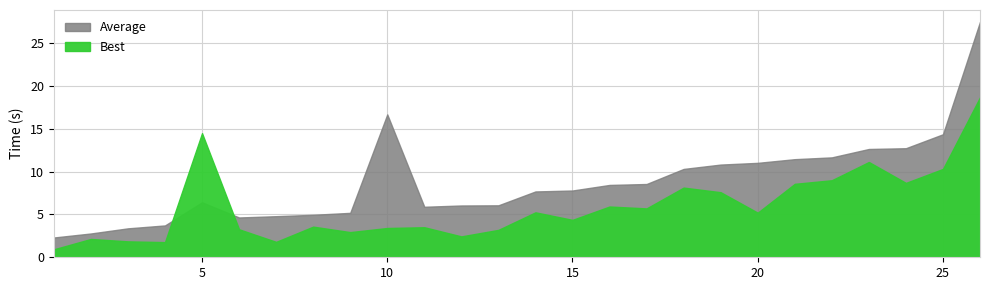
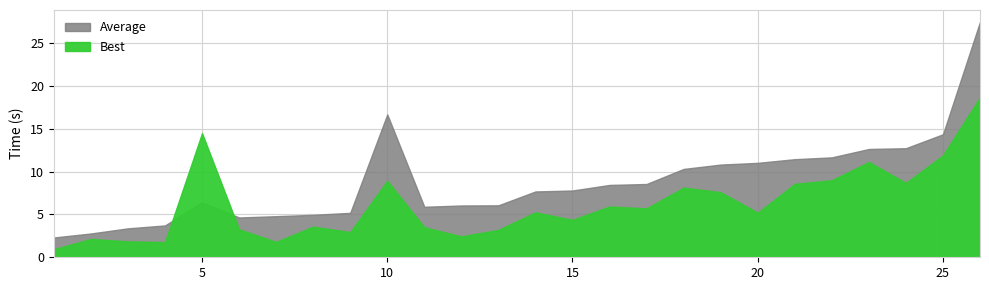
Best, 10: 3 -> 9
Best, 25: 10 -> 12
